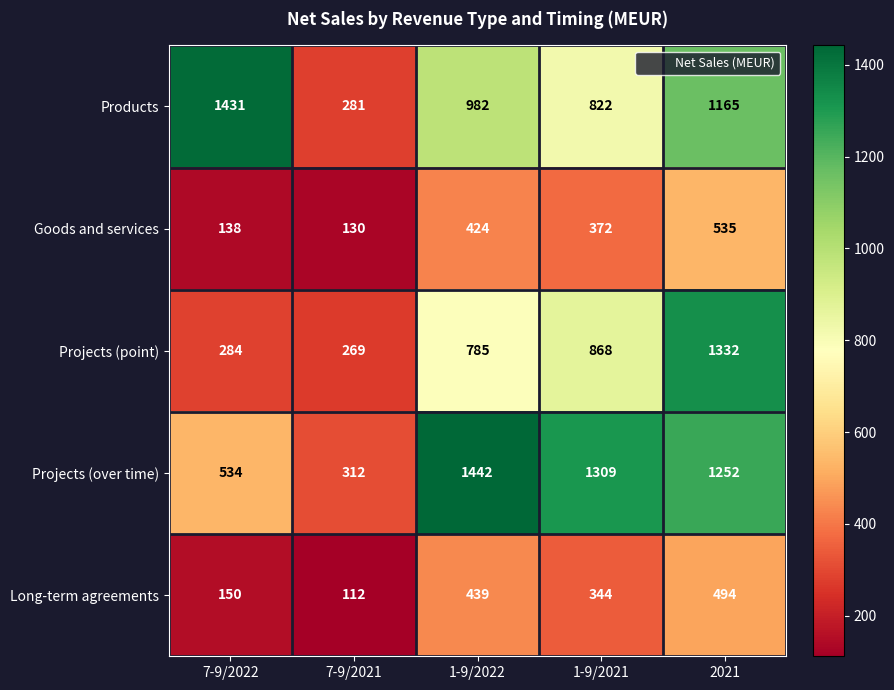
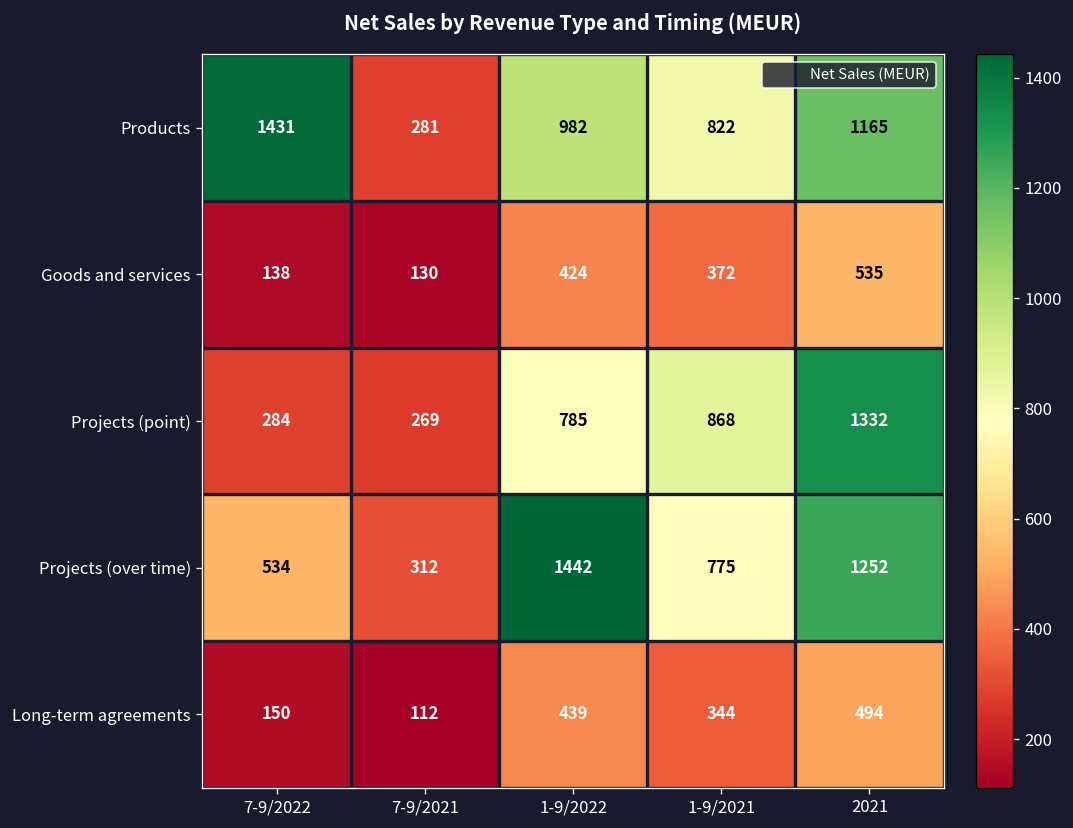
Projects (over time), 1-9/2021: 1309 -> 775
